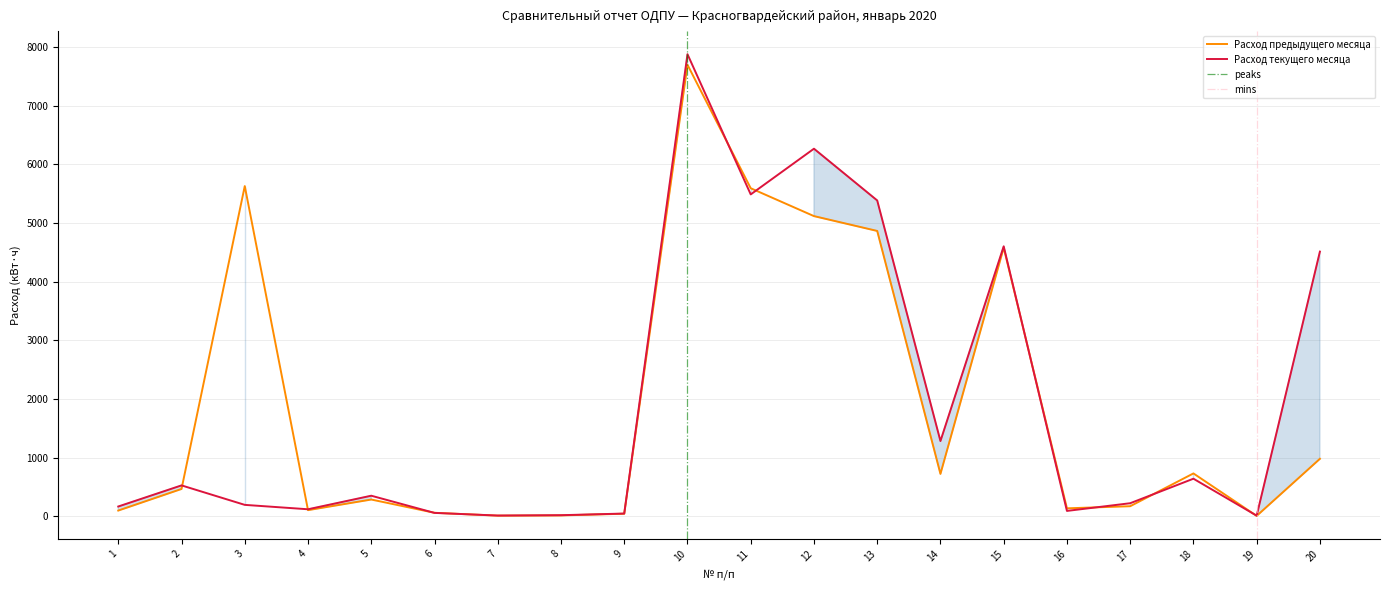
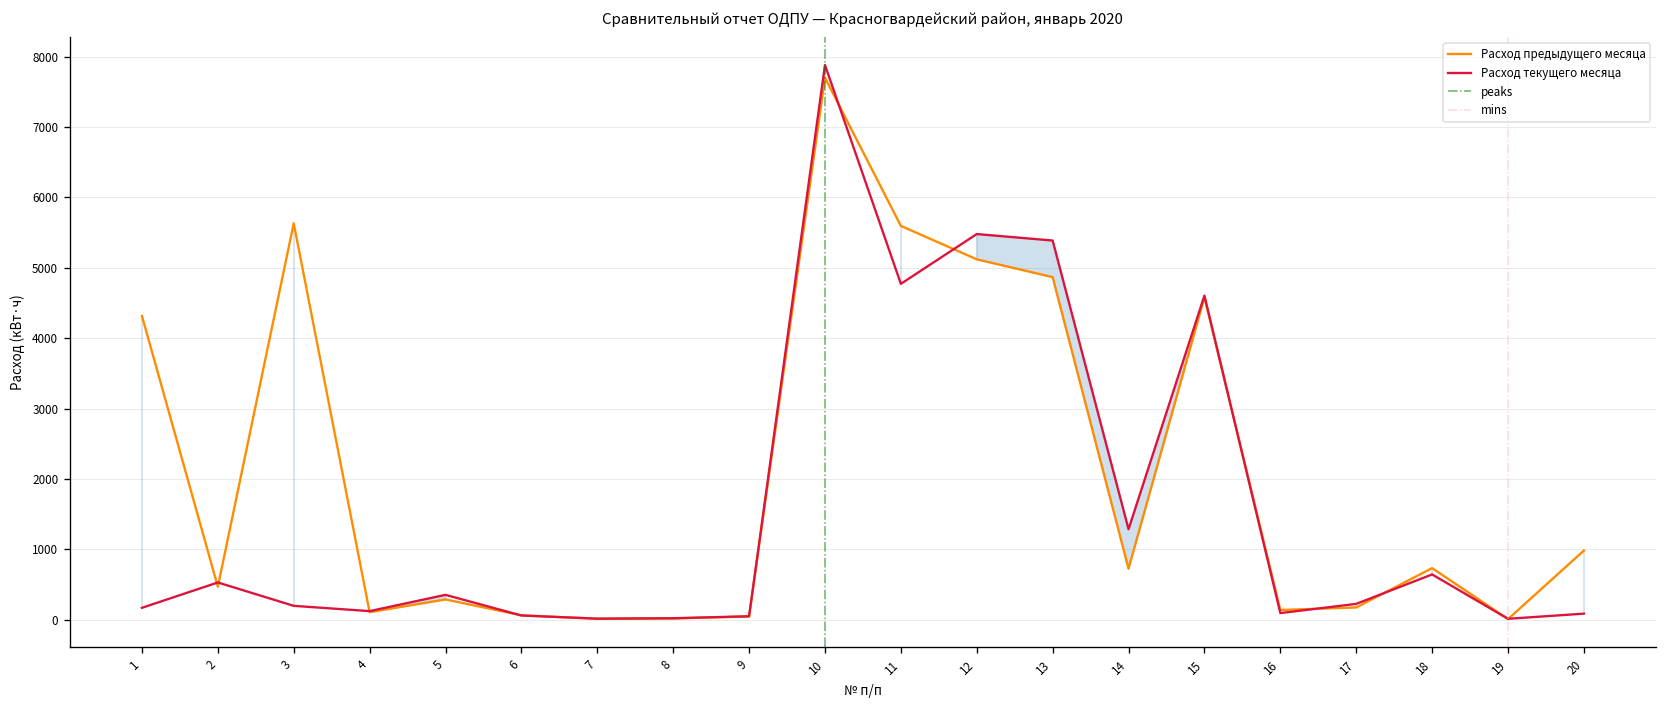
Расход предыдущего месяца, 1: 100 -> 4300
Расход текущего месяца, 11: 5500 -> 4800
Расход текущего месяца, 12: 6300 -> 5500
Расход текущего месяца, 20: 4500 -> 100
